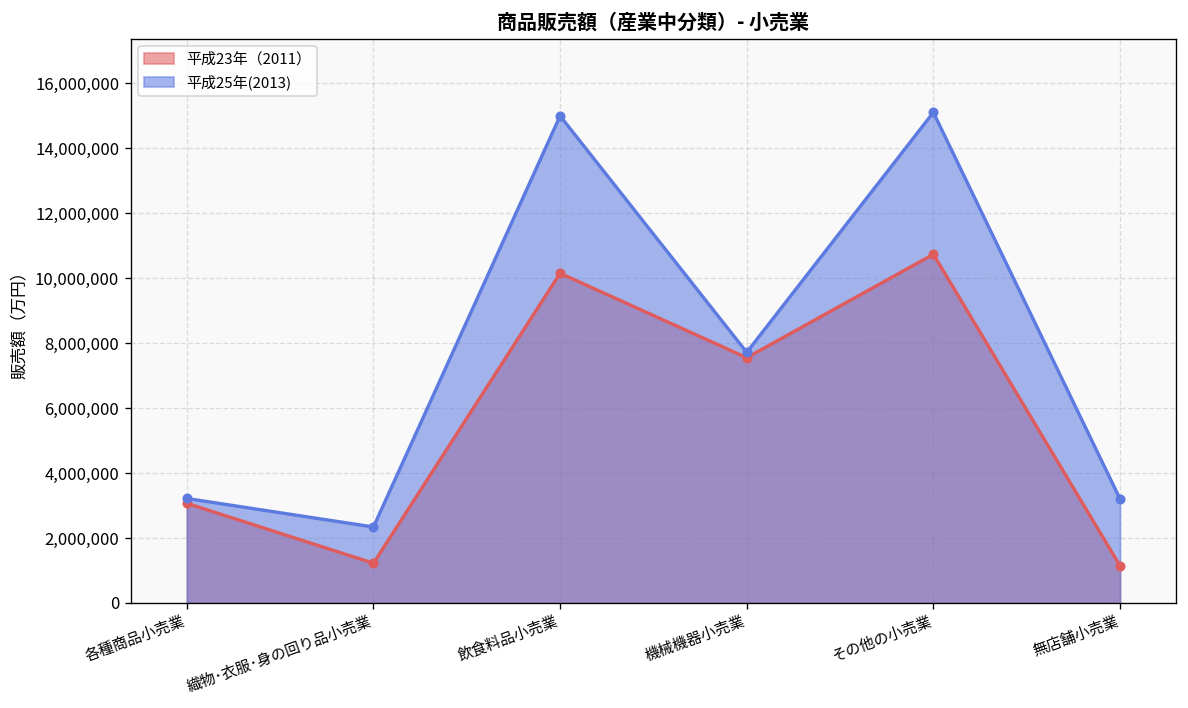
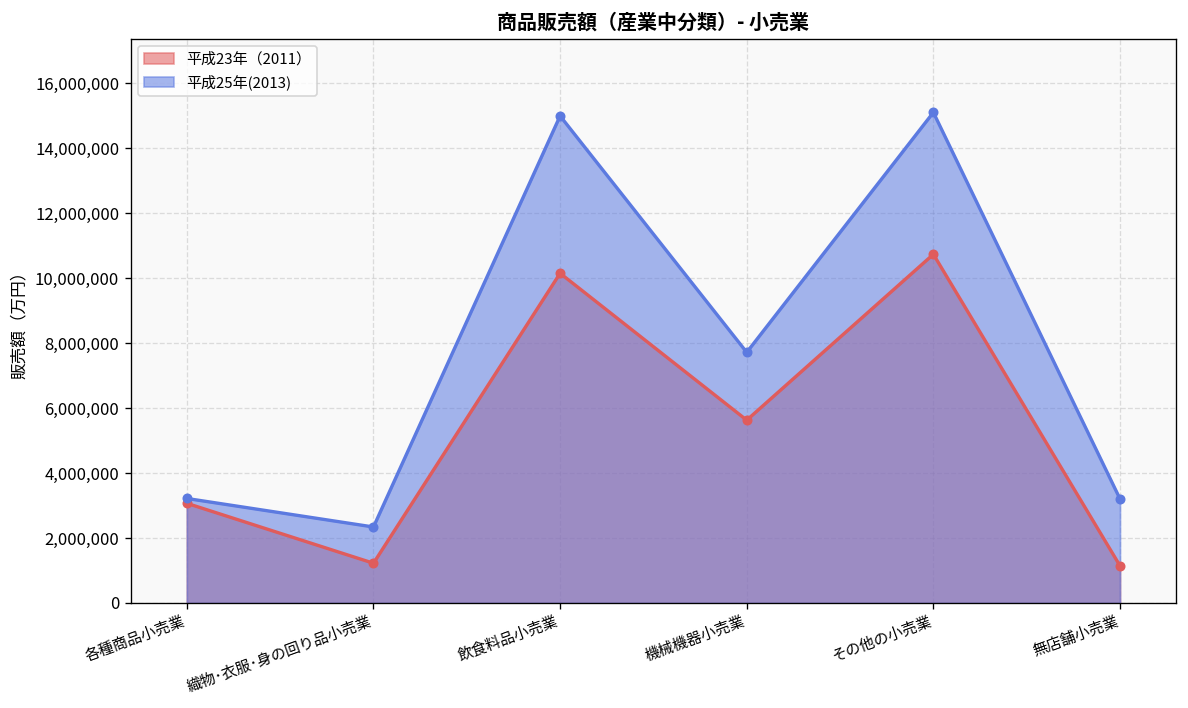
平成23年（2011）, 機械機器小売業: 7,600,000 -> 5,600,000
